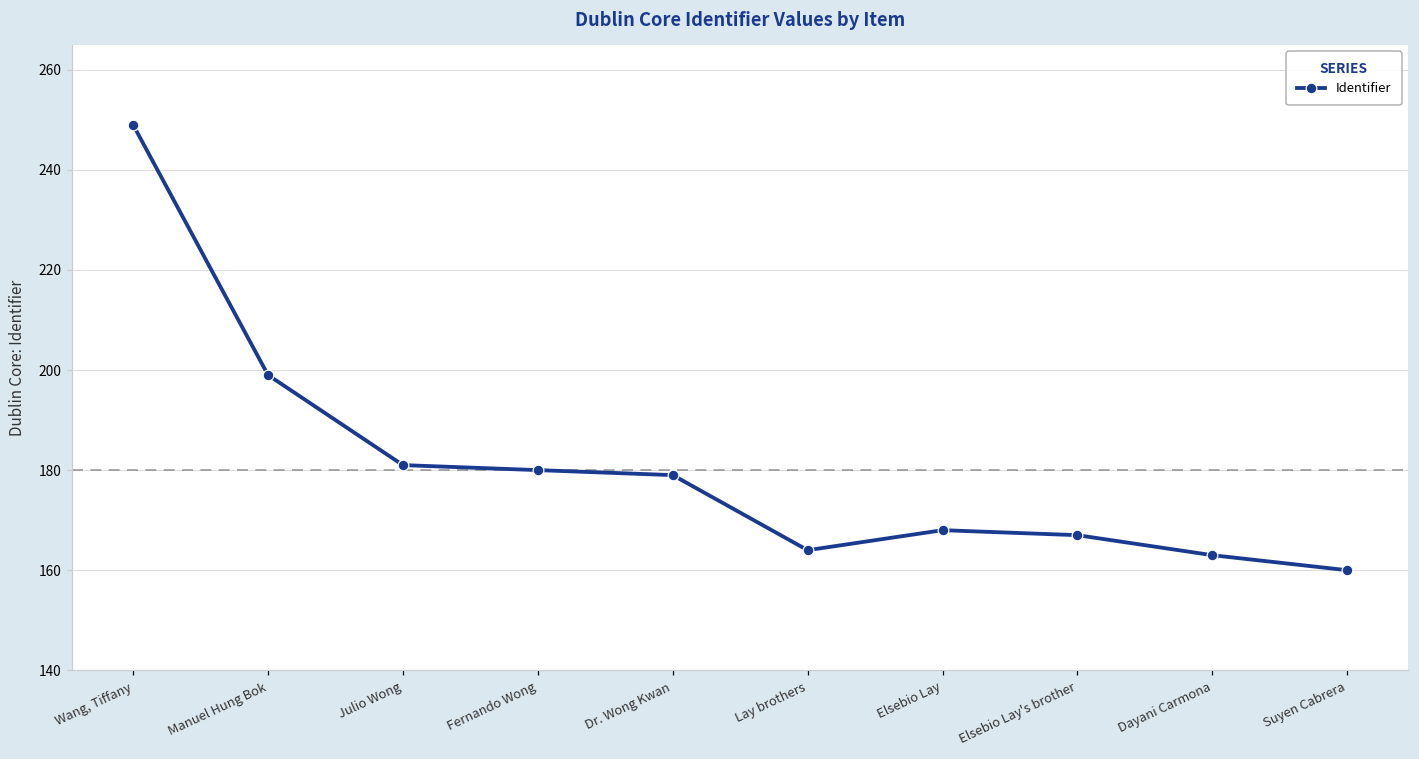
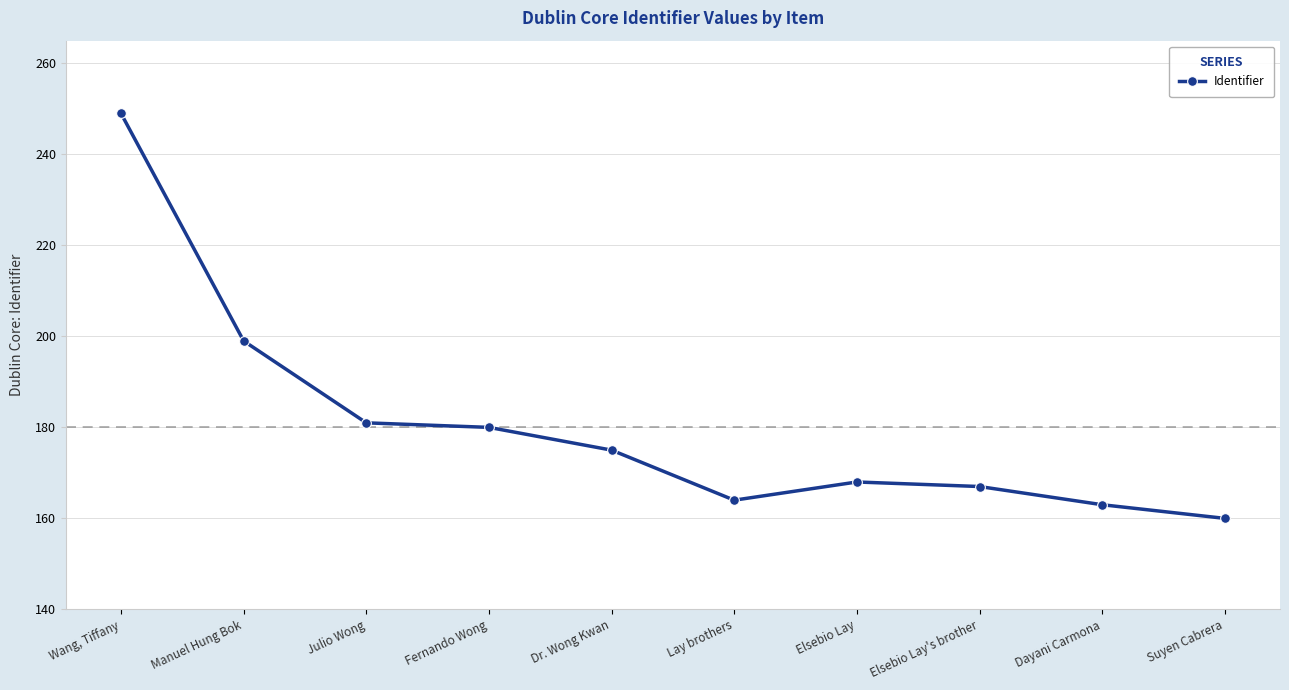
Dr. Wong Kwan: 179 -> 175
